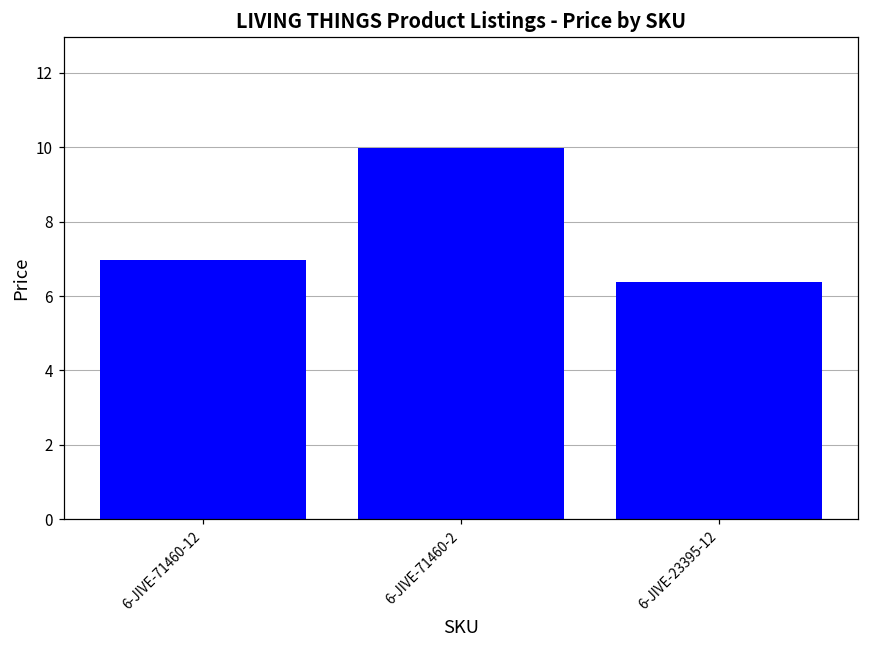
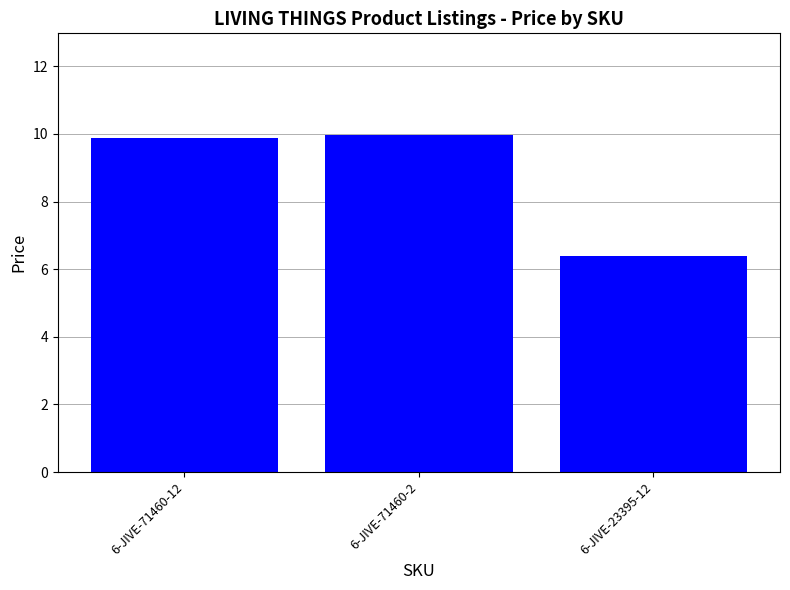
6-JIVE-71460-12: 7.0 -> 9.9
